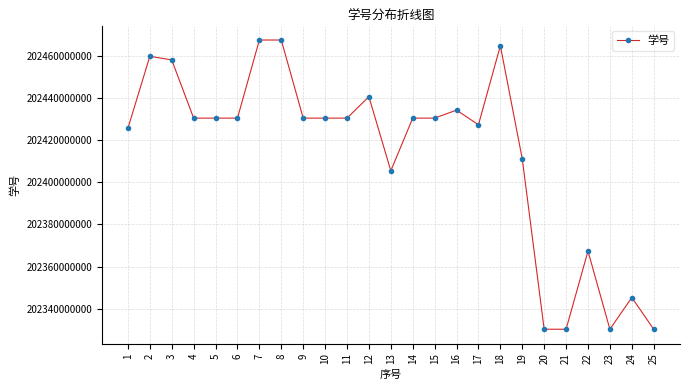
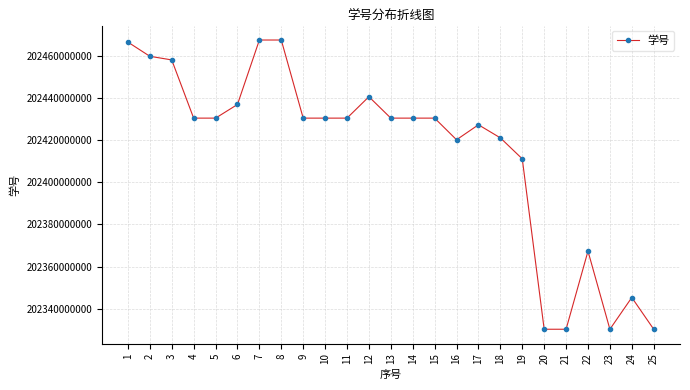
1: 202426000000 -> 202466000000
6: 202430000000 -> 202437000000
13: 202405000000 -> 202430000000
16: 202434000000 -> 202420000000
18: 202465000000 -> 202421000000
